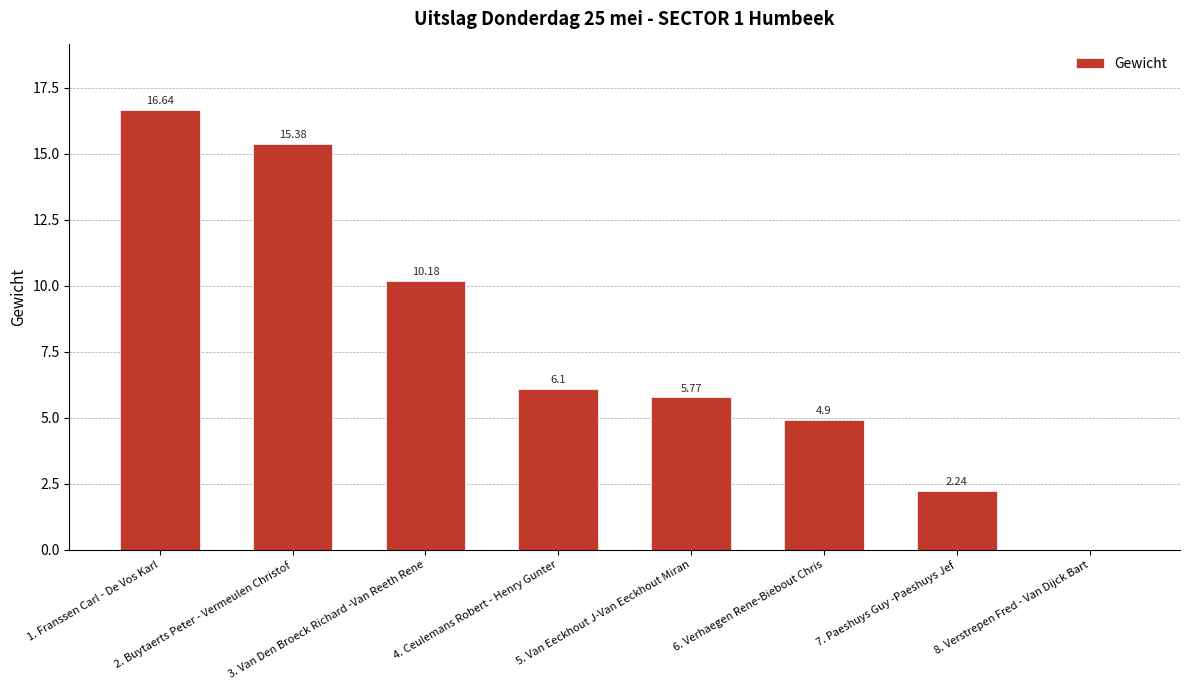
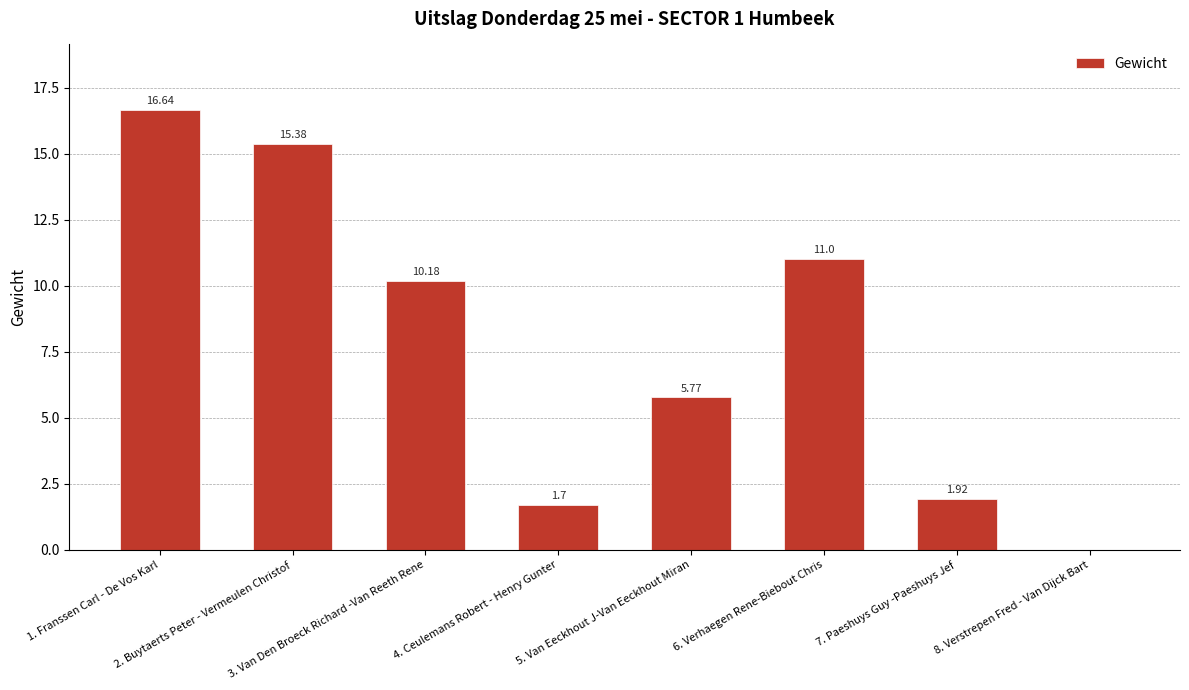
4. Ceulemans Robert - Henry Gunter: 6.1 -> 1.7
6. Verhaegen Rene-Biebout Chris: 4.9 -> 11.0
7. Paeshuys Guy -Paeshuys Jef: 2.24 -> 1.92
